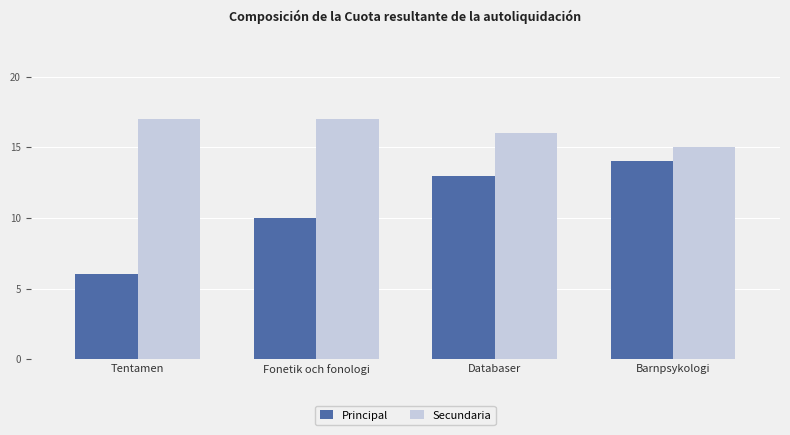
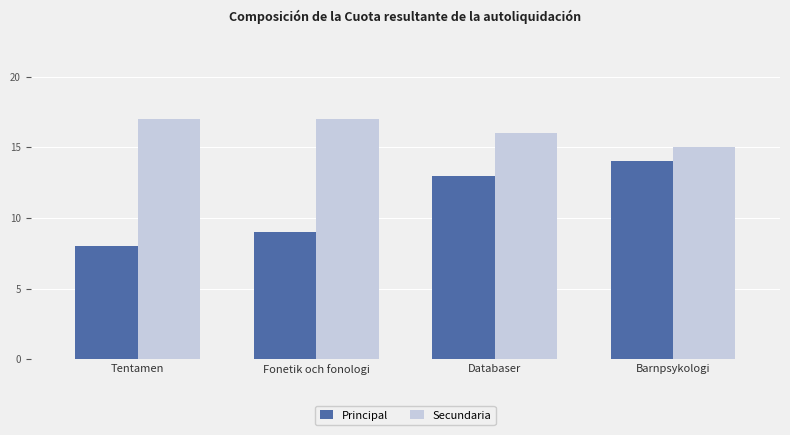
Principal, Tentamen: 6 -> 8
Principal, Fonetik och fonologi: 10 -> 9
